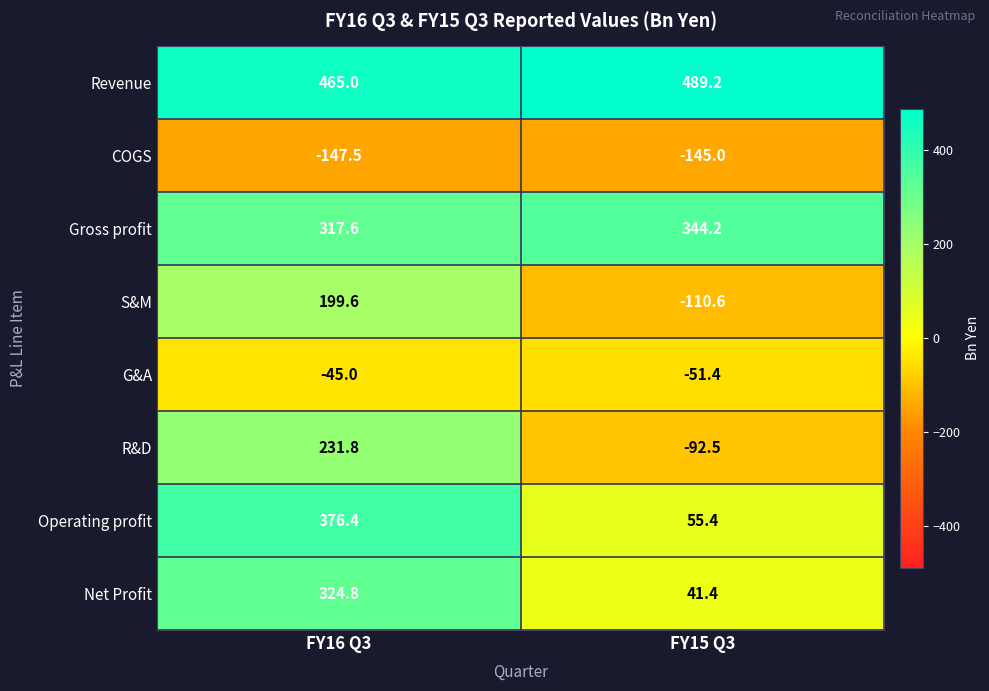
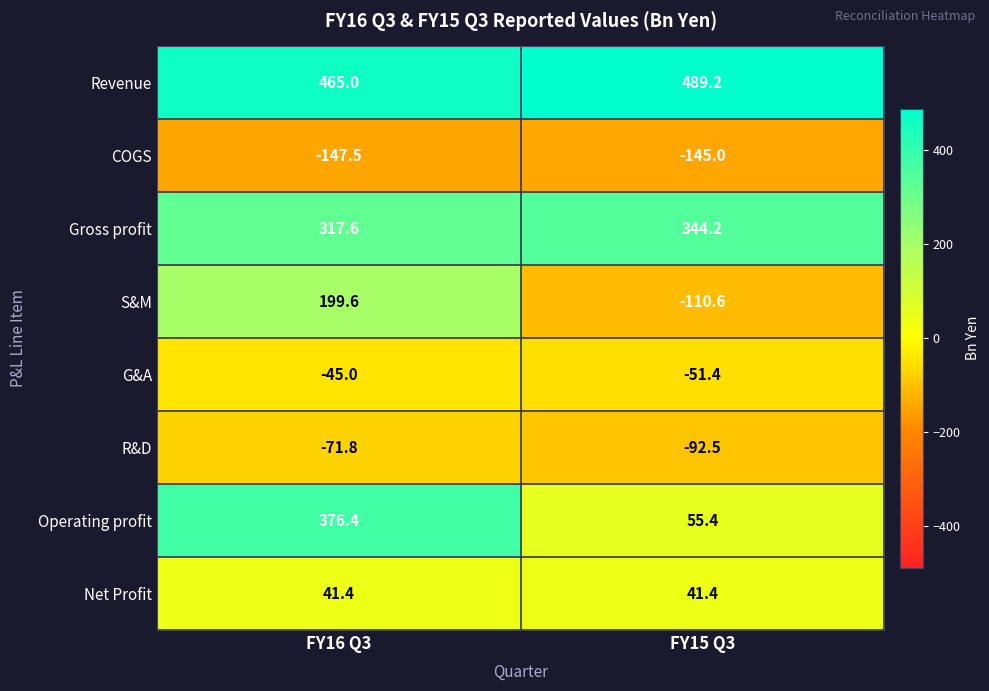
R&D, FY16 Q3: 231.8 -> -71.8
Net Profit, FY16 Q3: 324.8 -> 41.4
